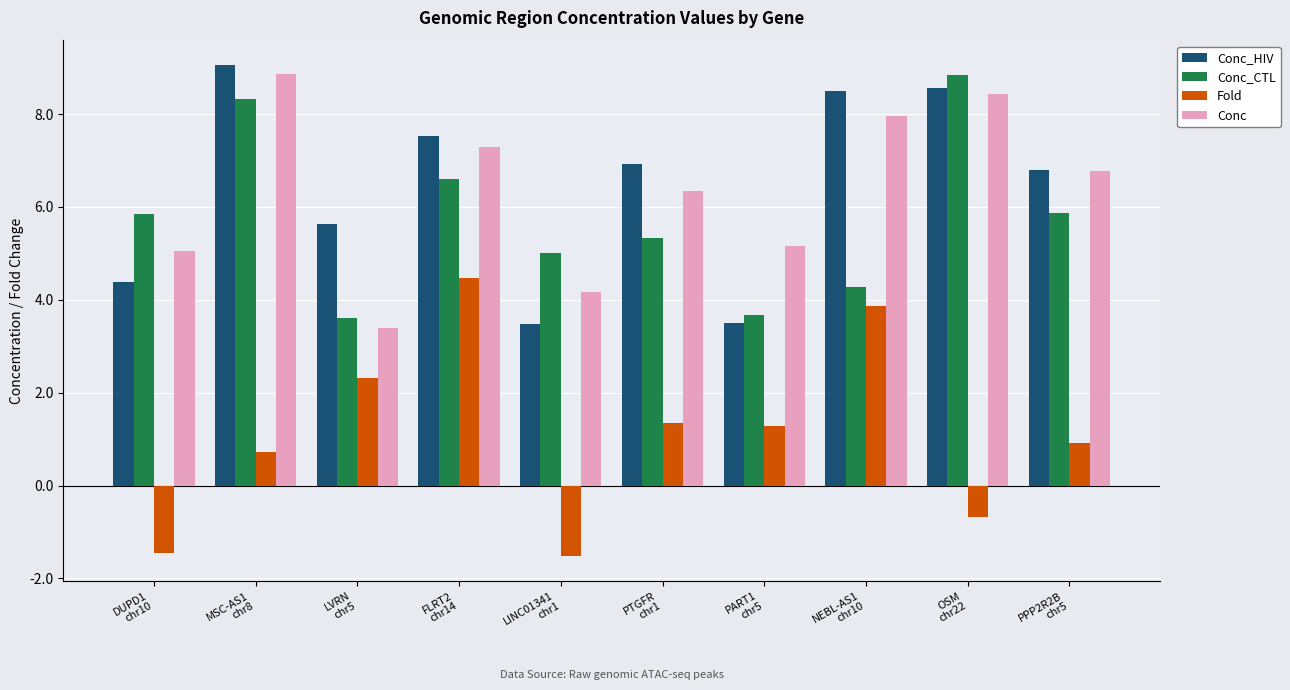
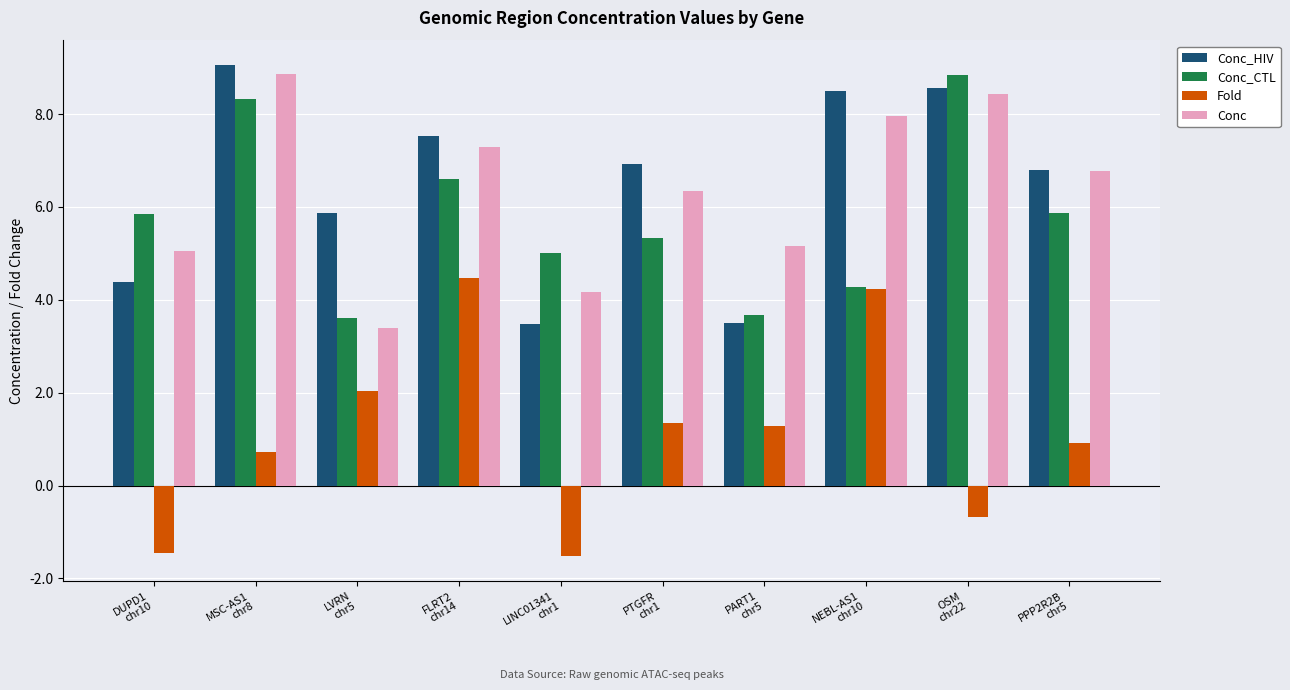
Conc_HIV, LVRN chr5: 5.6 -> 5.9
Fold, LVRN chr5: 2.3 -> 2.0
Fold, NEBL-AS1 chr10: 3.9 -> 4.2
